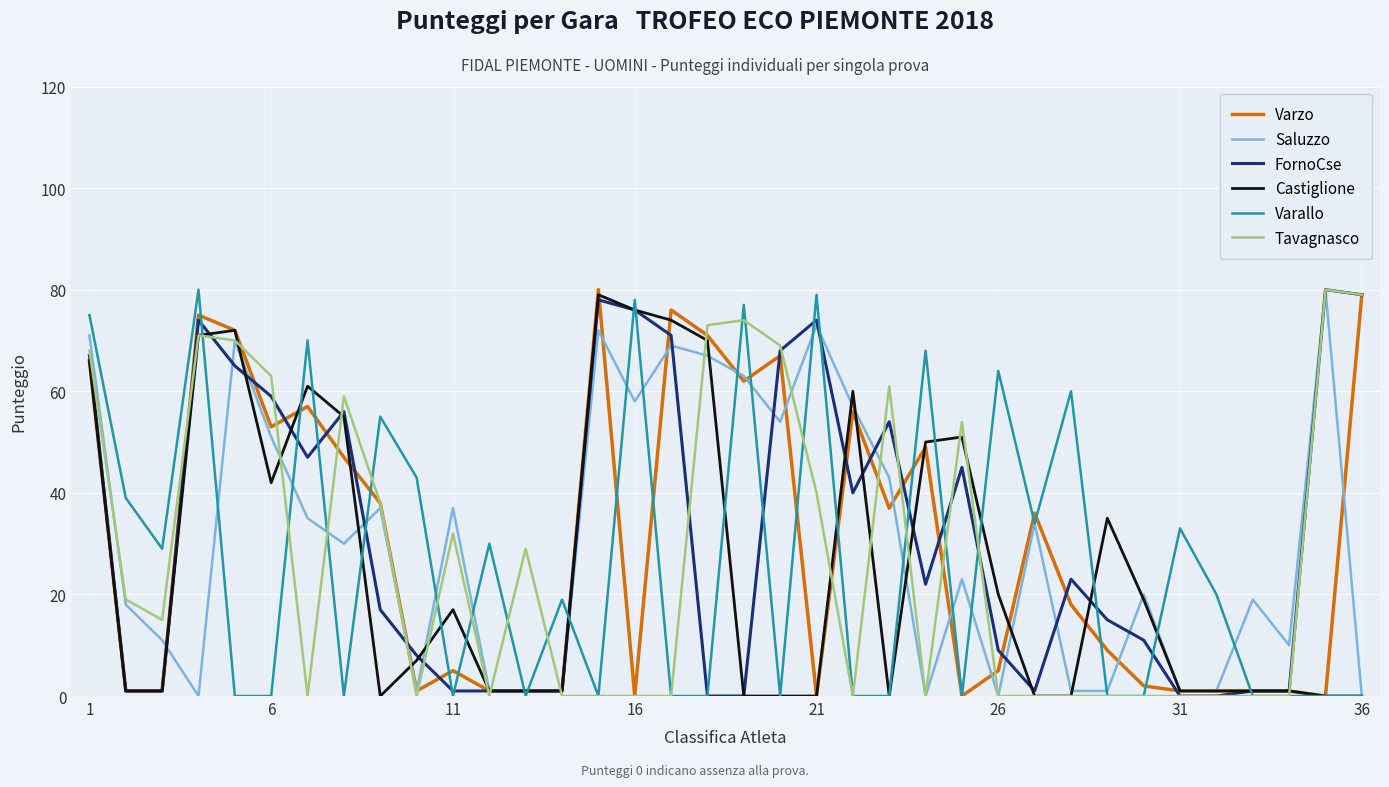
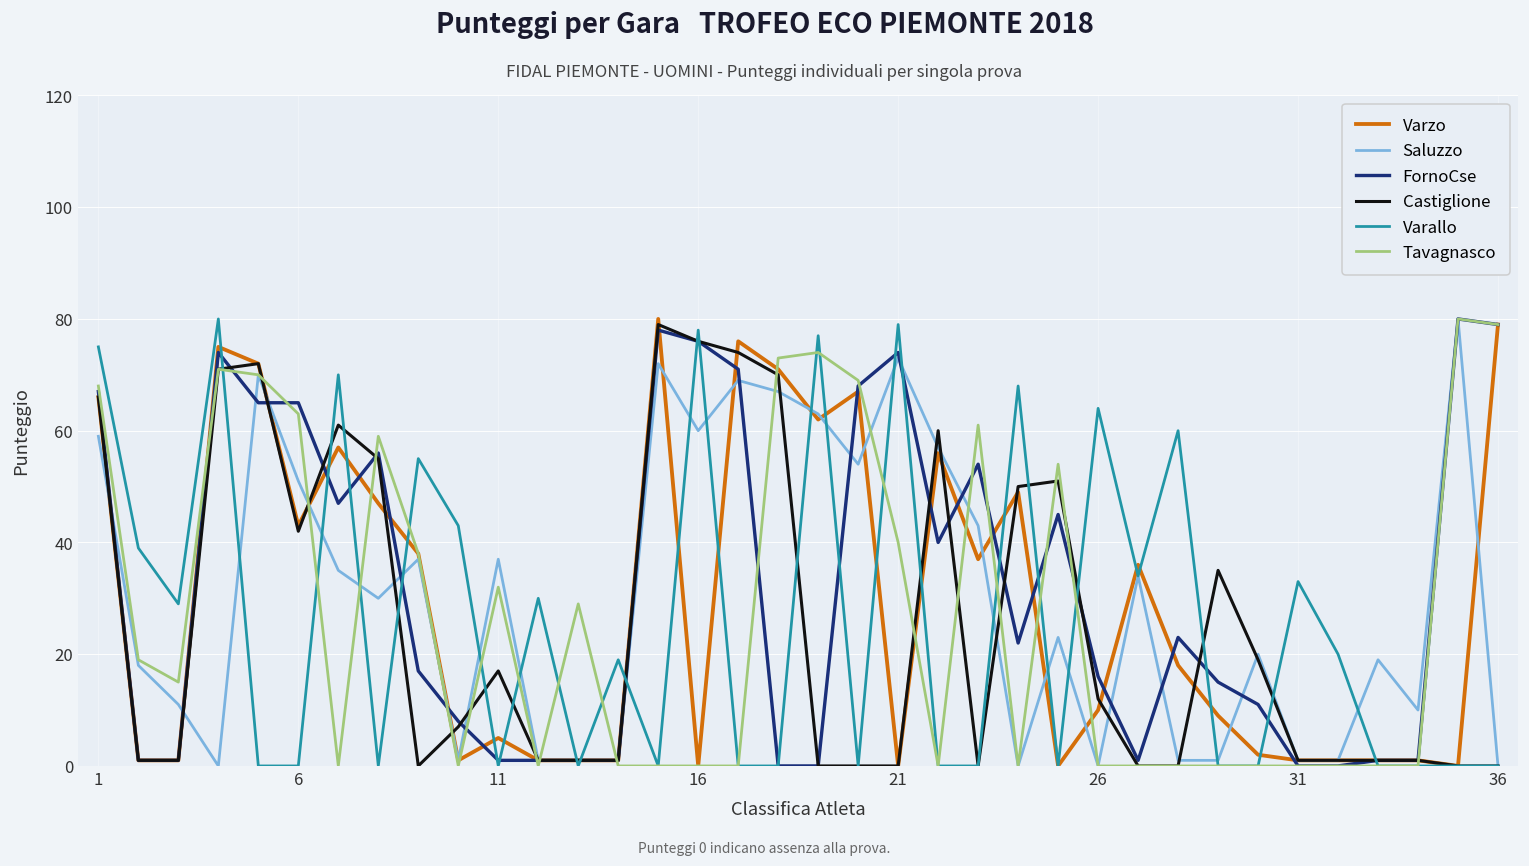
Saluzzo, 1: 71 -> 59
Varzo, 6: 53 -> 43
FornoCse, 6: 59 -> 65
Saluzzo, 16: 58 -> 60
Varzo, 26: 5 -> 10
FornoCse, 26: 9 -> 16
Castiglione, 26: 20 -> 12
